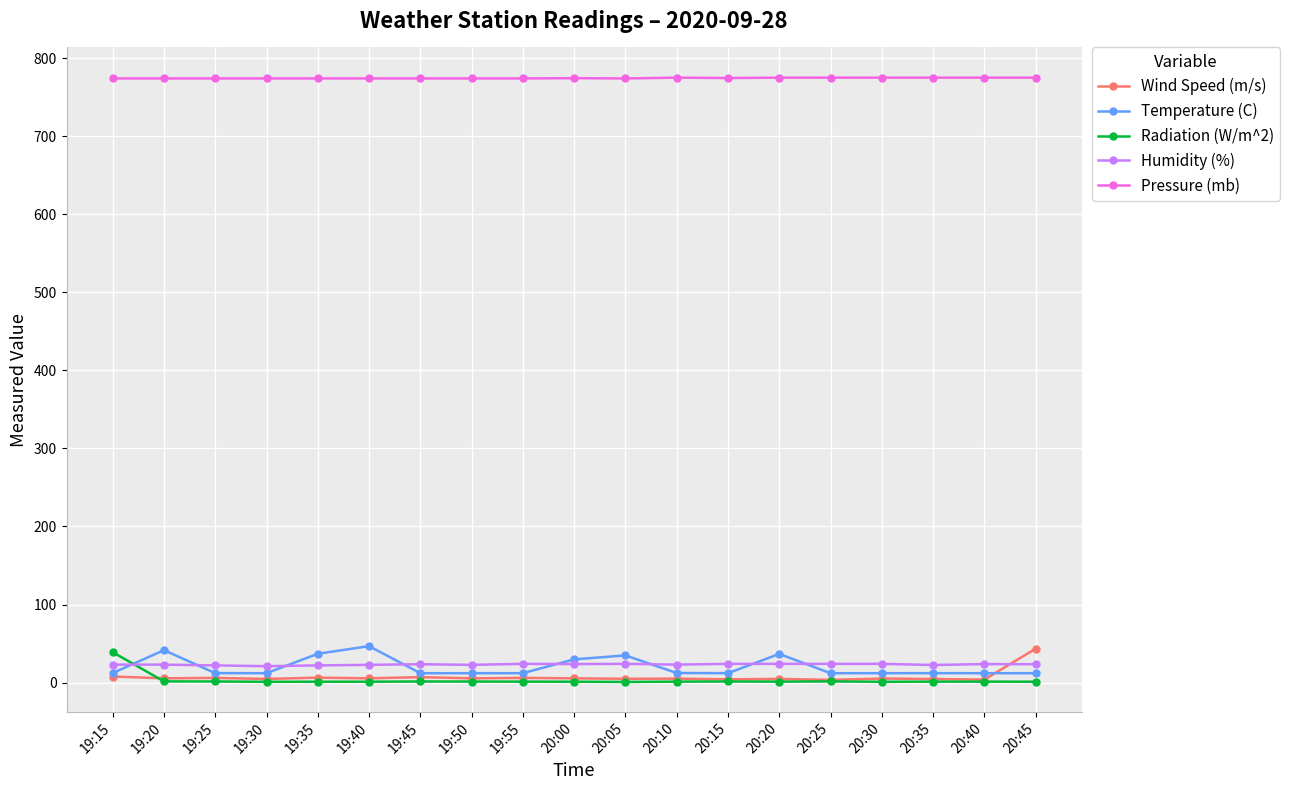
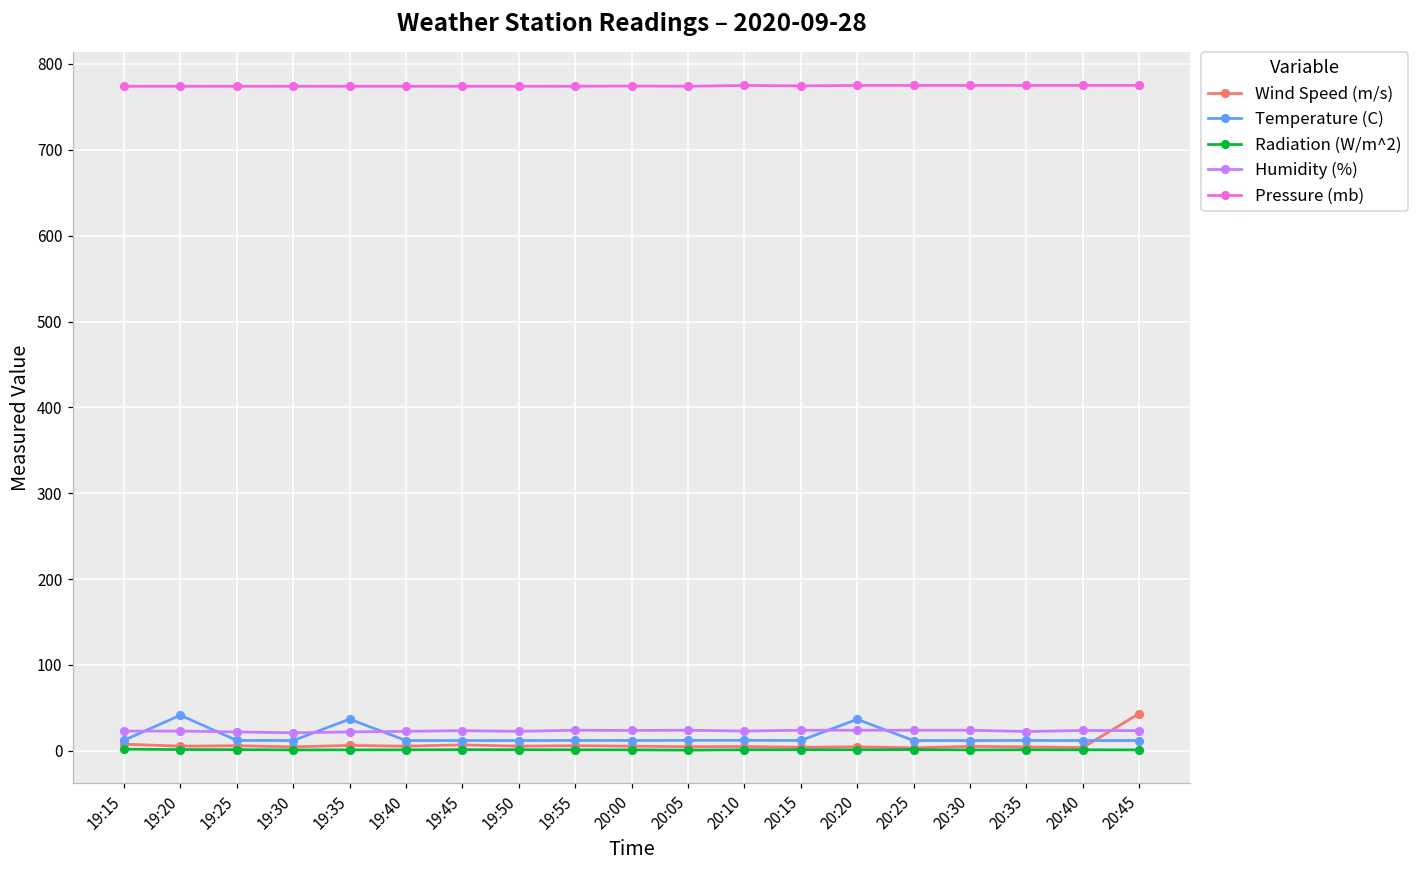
Radiation (W/m^2), 19:15: 40 -> 0
Temperature (C), 19:40: 50 -> 10
Temperature (C), 20:00: 30 -> 10
Temperature (C), 20:05: 30 -> 10
